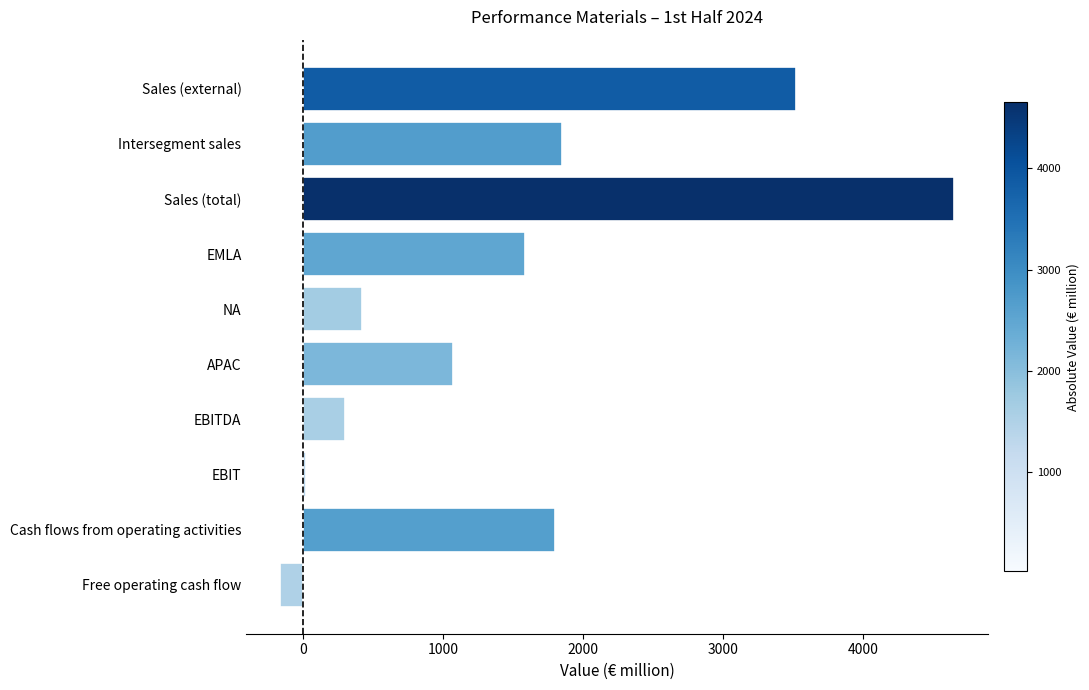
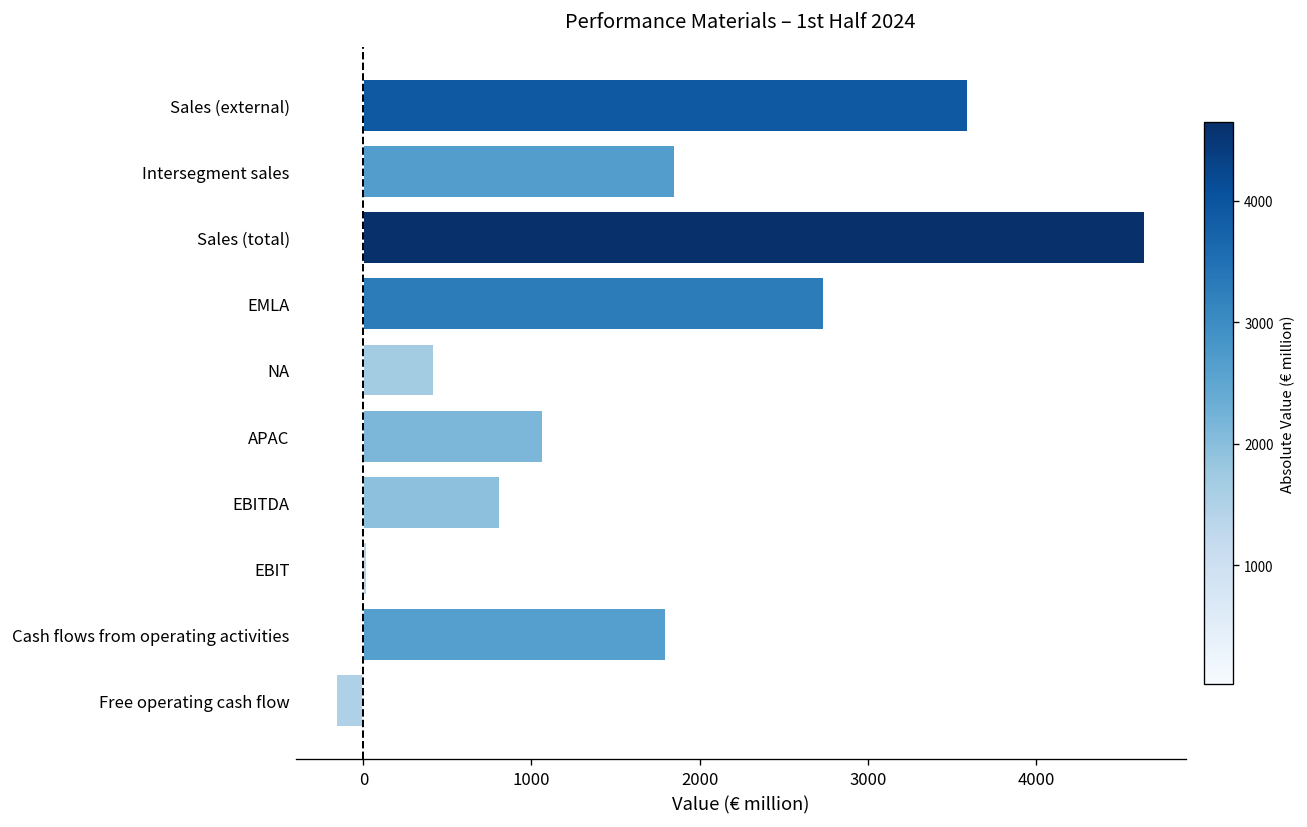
Sales (external): 3520 -> 3590
EMLA: 1580 -> 2740
EBITDA: 300 -> 810
